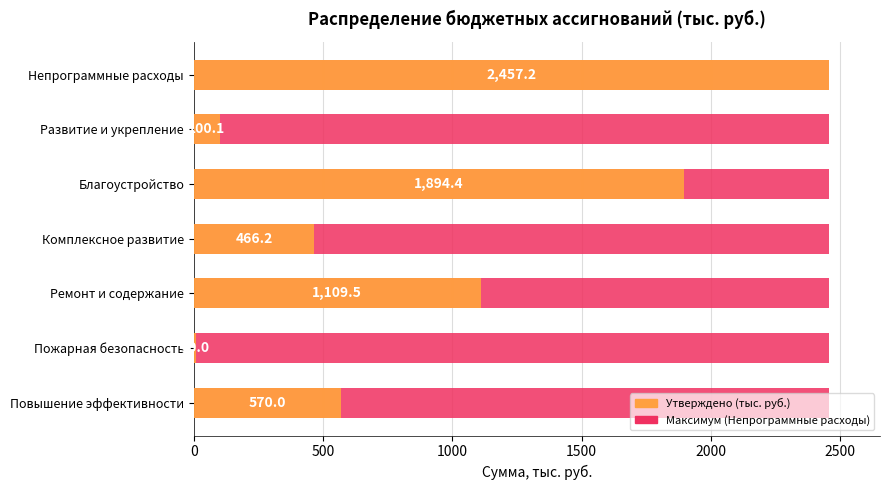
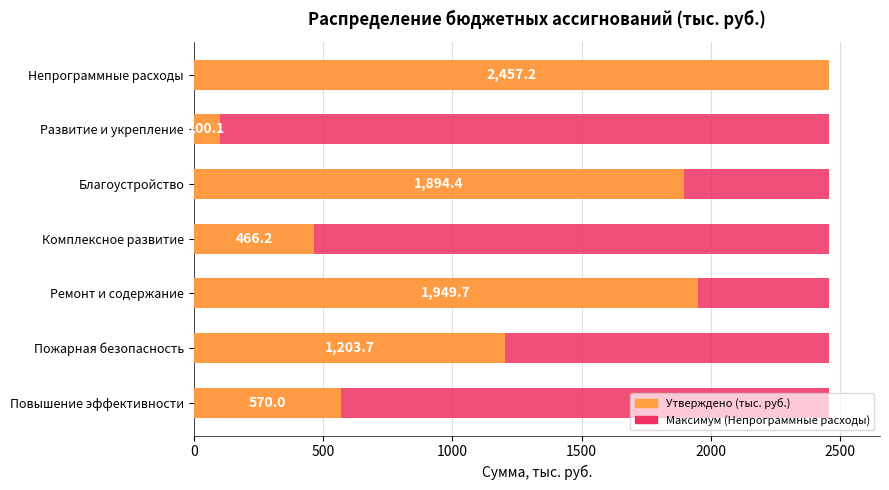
Утверждено (тыс. руб.), Ремонт и содержание: 1,109.5 -> 1,949.7
Утверждено (тыс. руб.), Пожарная безопасность: 10.0 -> 1,203.7
